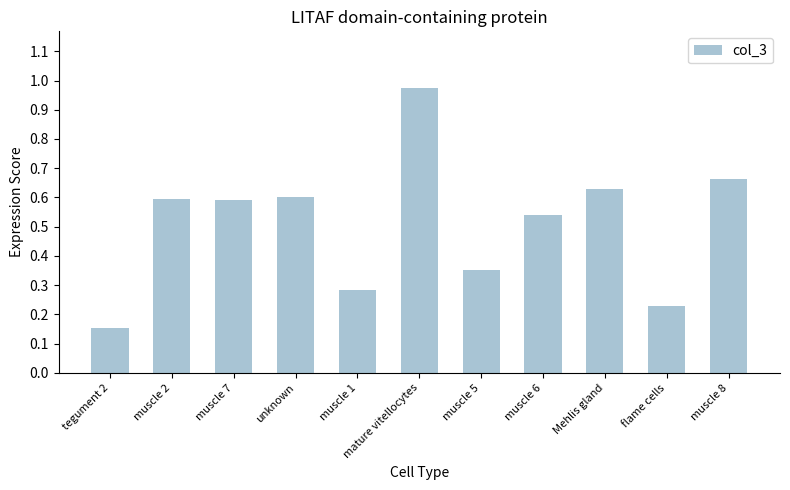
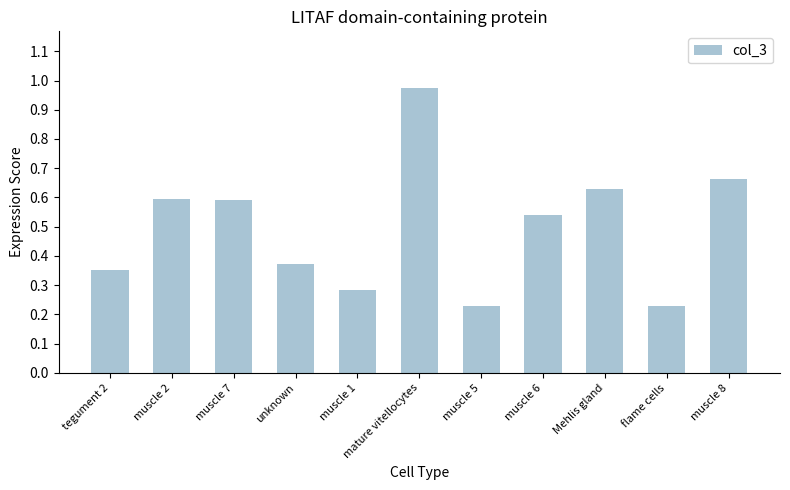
tegument 2: 0.15 -> 0.35
unknown: 0.60 -> 0.37
muscle 5: 0.35 -> 0.23
